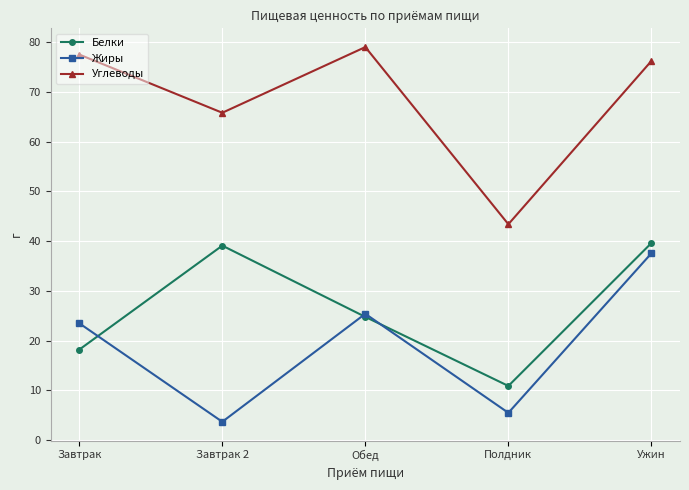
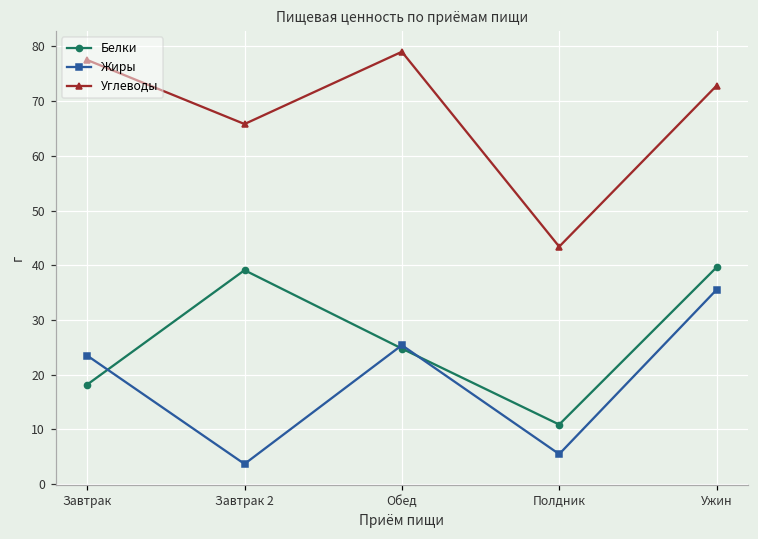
Жиры, Ужин: 38 -> 36
Углеводы, Ужин: 76 -> 73
